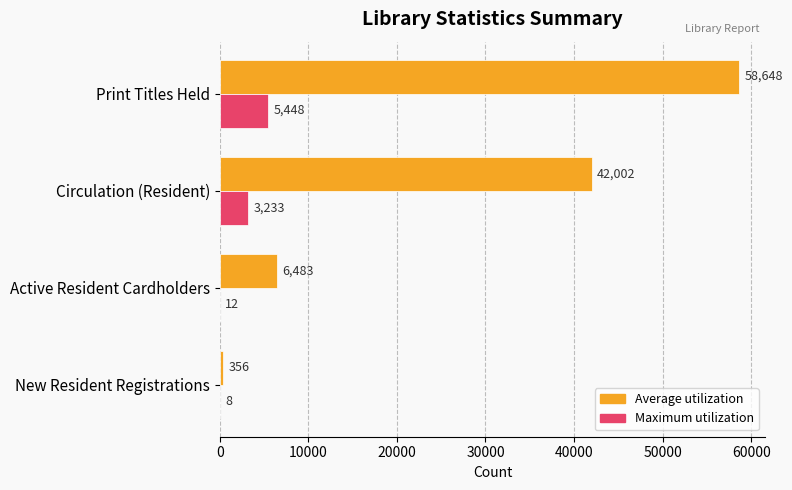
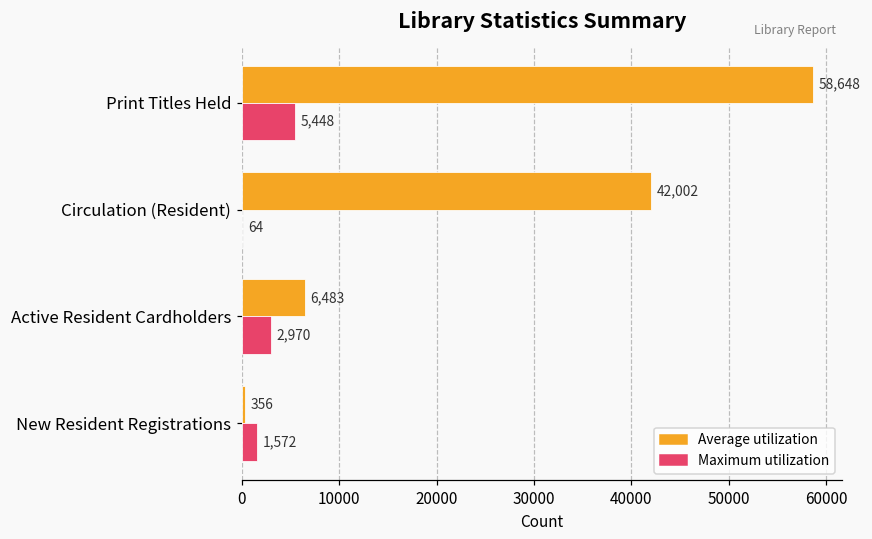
Maximum utilization, Circulation (Resident): 3,233 -> 64
Maximum utilization, Active Resident Cardholders: 12 -> 2,970
Maximum utilization, New Resident Registrations: 8 -> 1,572
